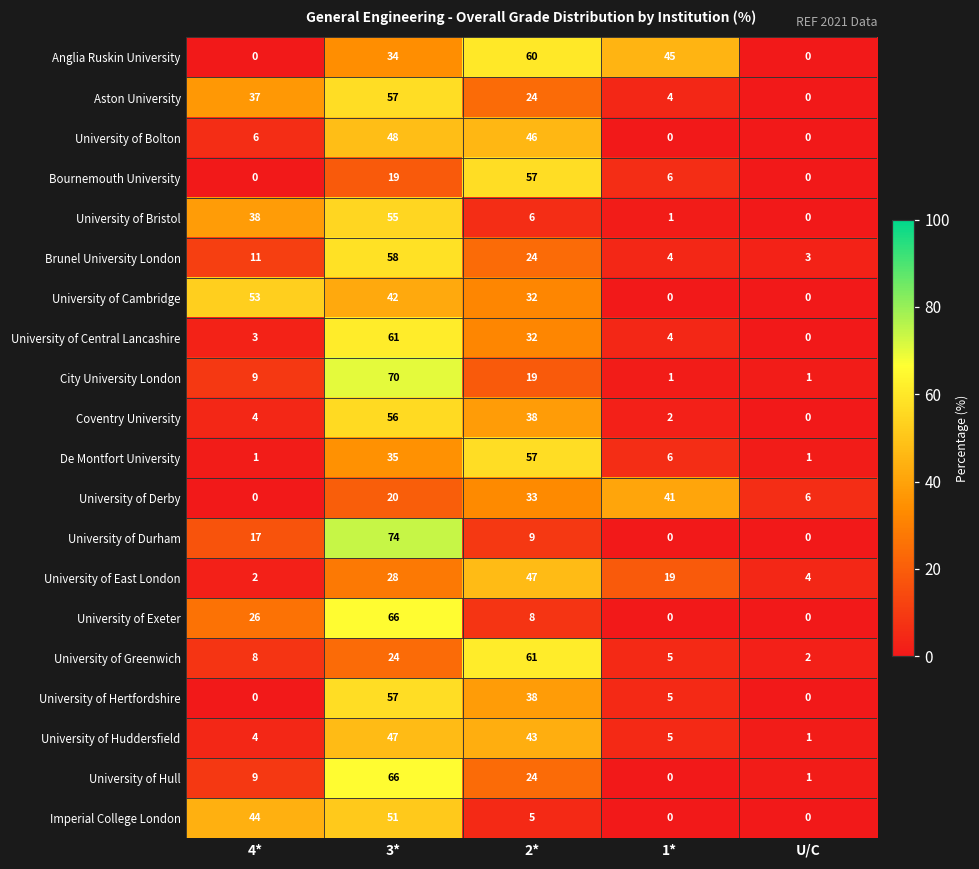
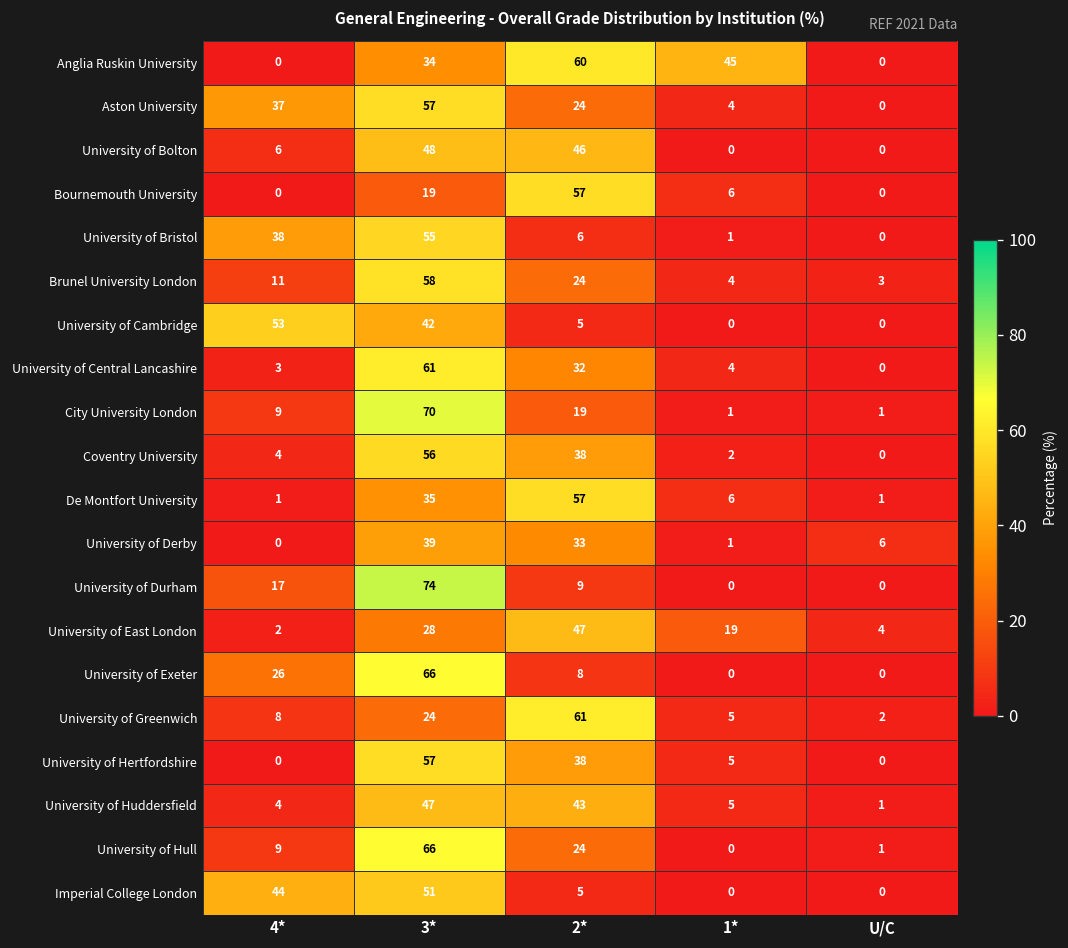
University of Cambridge, 2*: 32 -> 5
University of Derby, 3*: 20 -> 39
University of Derby, 1*: 41 -> 1
